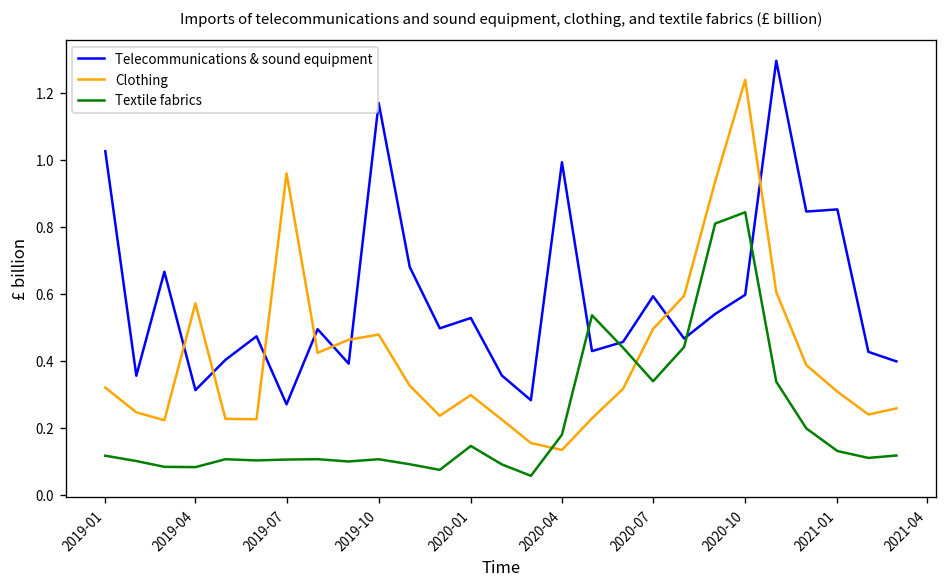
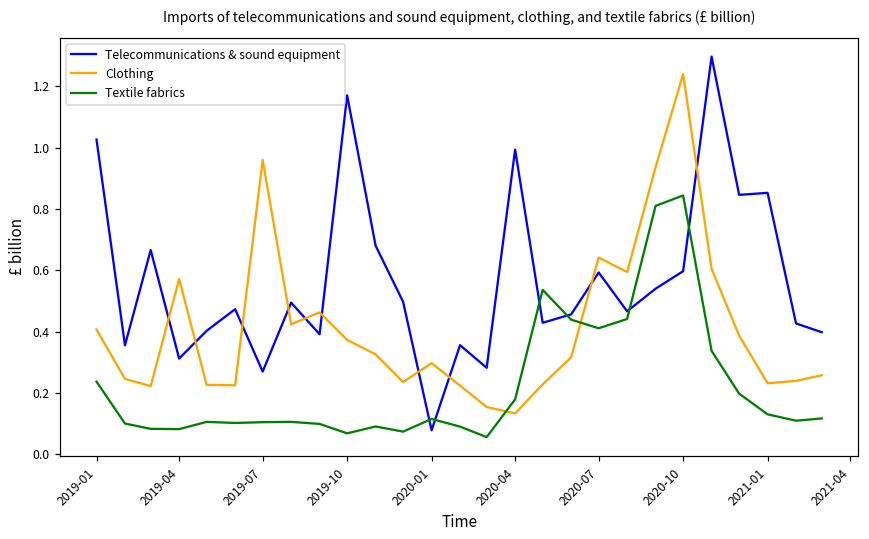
Clothing, 2019-01: 0.32 -> 0.41
Textile fabrics, 2019-01: 0.12 -> 0.24
Clothing, 2019-10: 0.48 -> 0.37
Textile fabrics, 2019-10: 0.11 -> 0.07
Telecommunications & sound equipment, 2020-01: 0.53 -> 0.08
Textile fabrics, 2020-01: 0.15 -> 0.12
Clothing, 2020-07: 0.50 -> 0.64
Textile fabrics, 2020-07: 0.34 -> 0.41
Clothing, 2021-01: 0.31 -> 0.23
